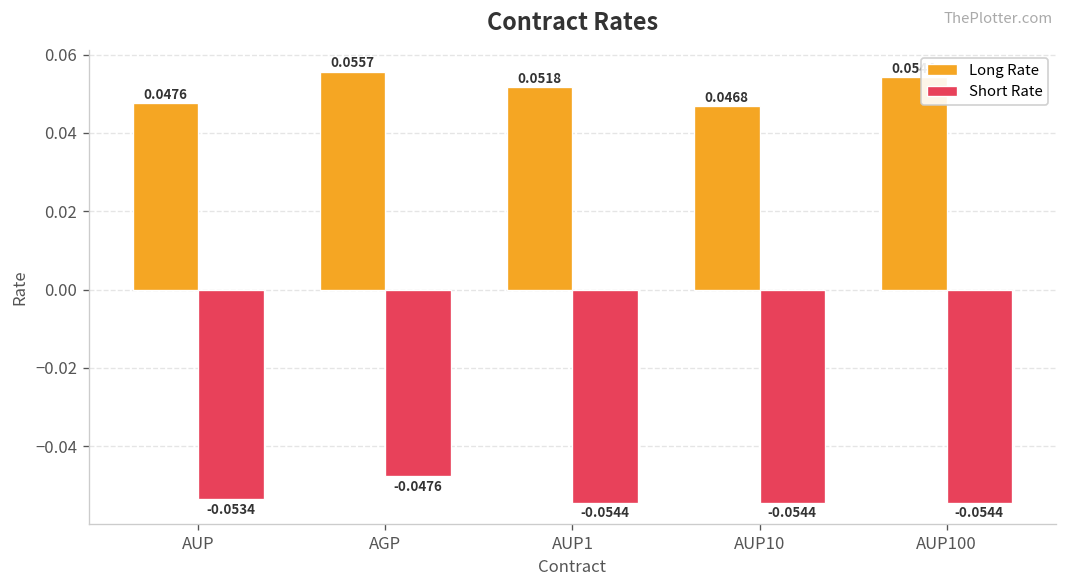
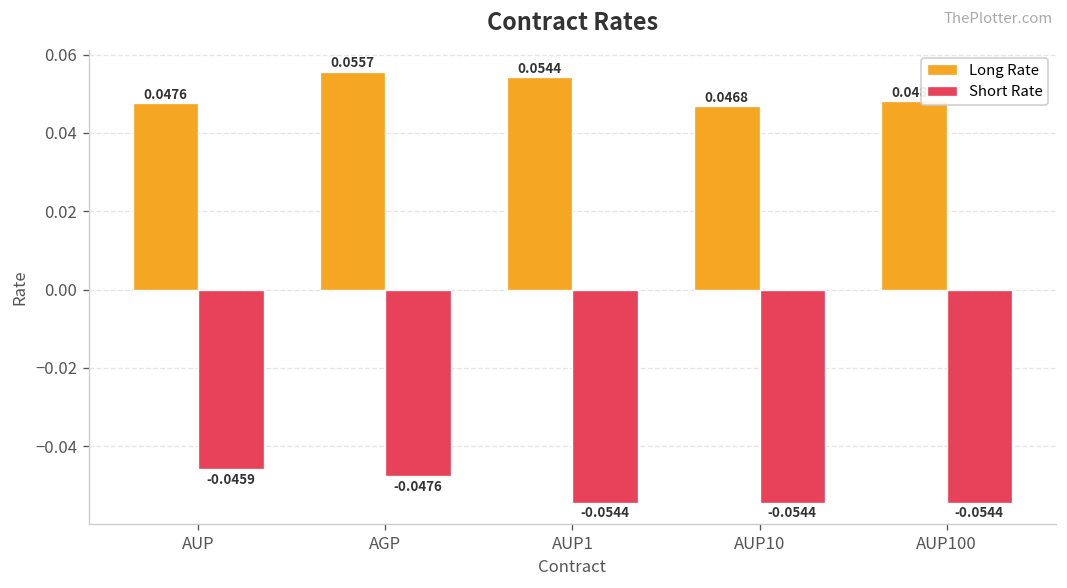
Short Rate, AUP: -0.0534 -> -0.0459
Long Rate, AUP1: 0.0518 -> 0.0544
Long Rate, AUP100: 0.054 -> 0.048
